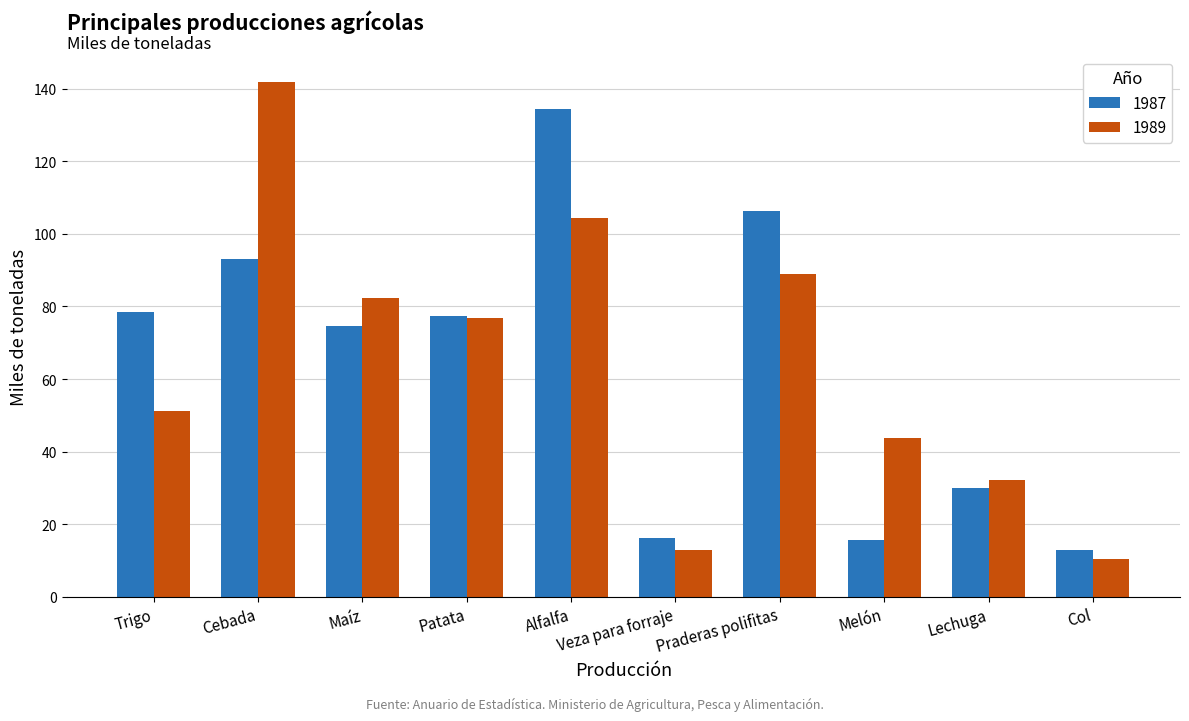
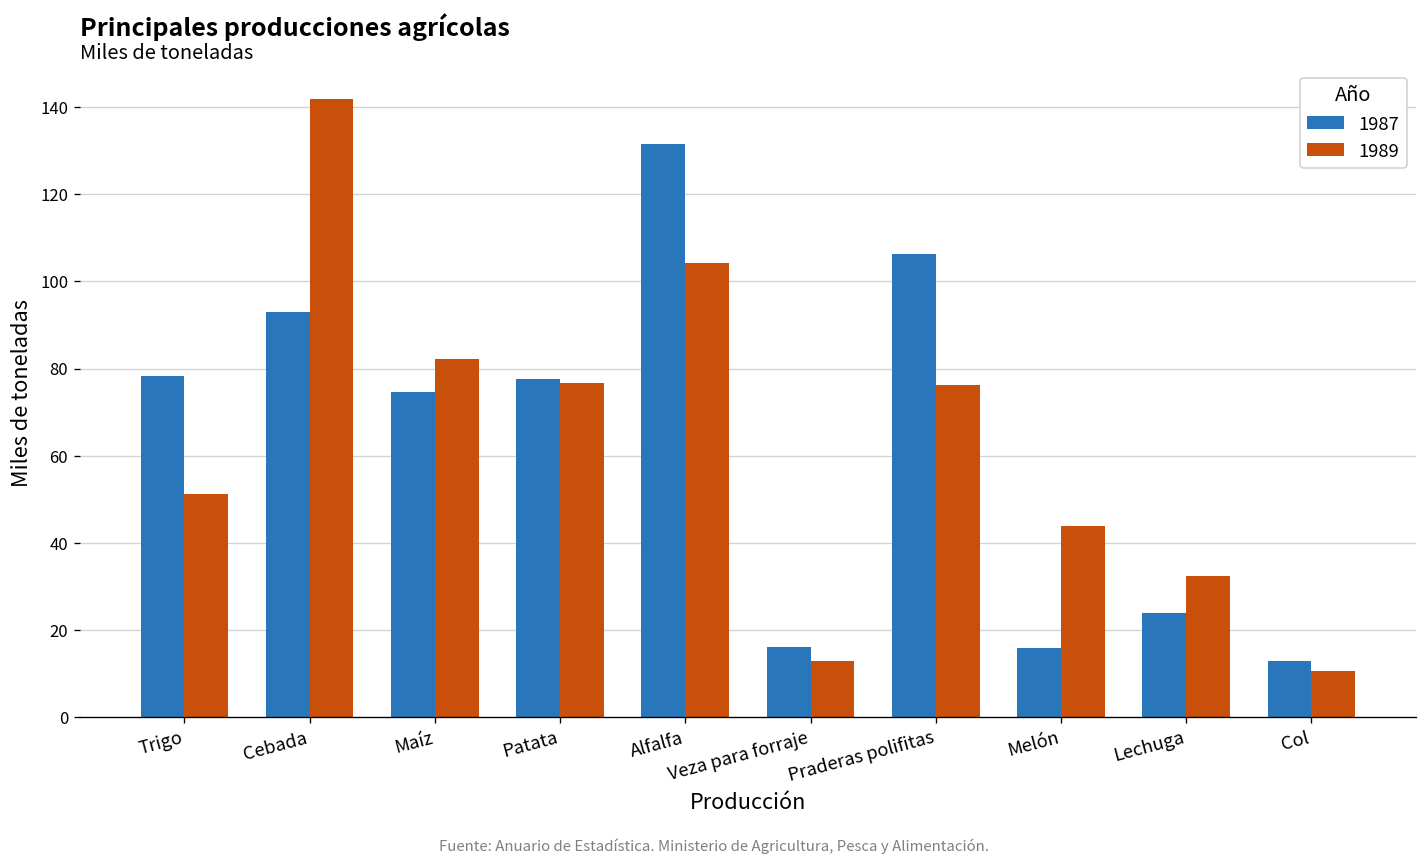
1987, Alfalfa: 134 -> 132
1989, Praderas polifitas: 89 -> 76
1987, Lechuga: 30 -> 24
